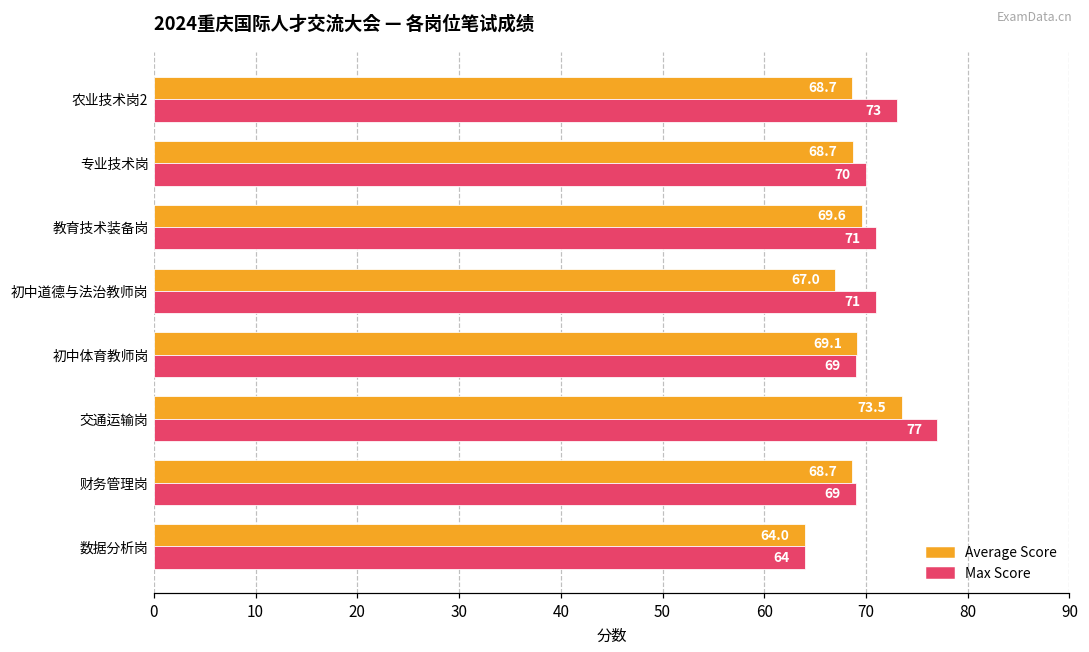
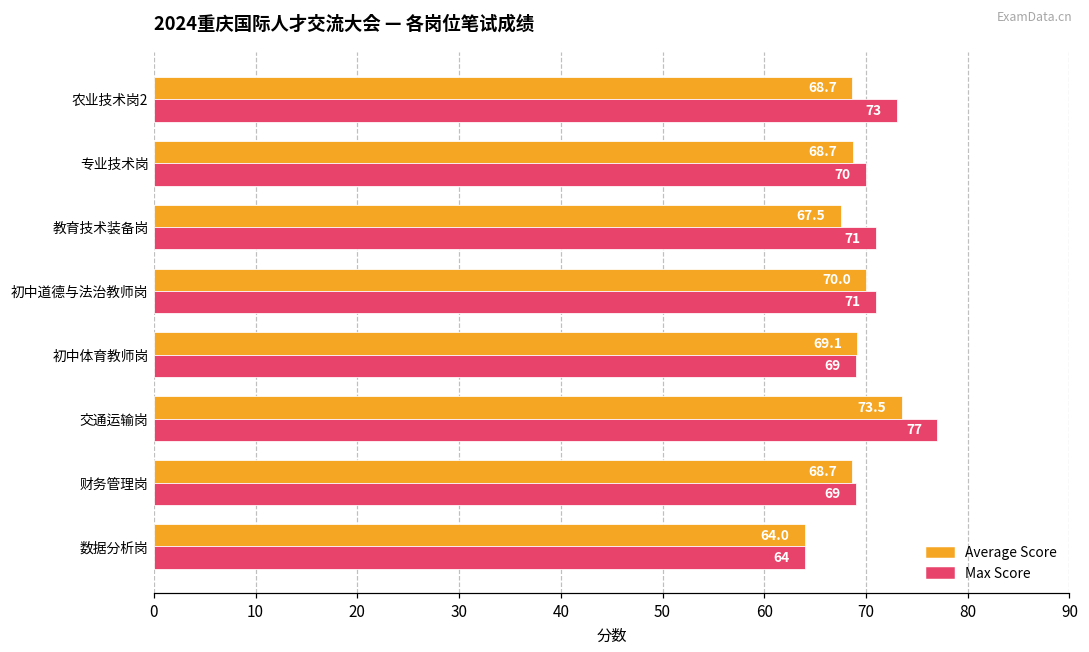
Average Score, 教育技术装备岗: 69.6 -> 67.5
Average Score, 初中道德与法治教师岗: 67.0 -> 70.0
